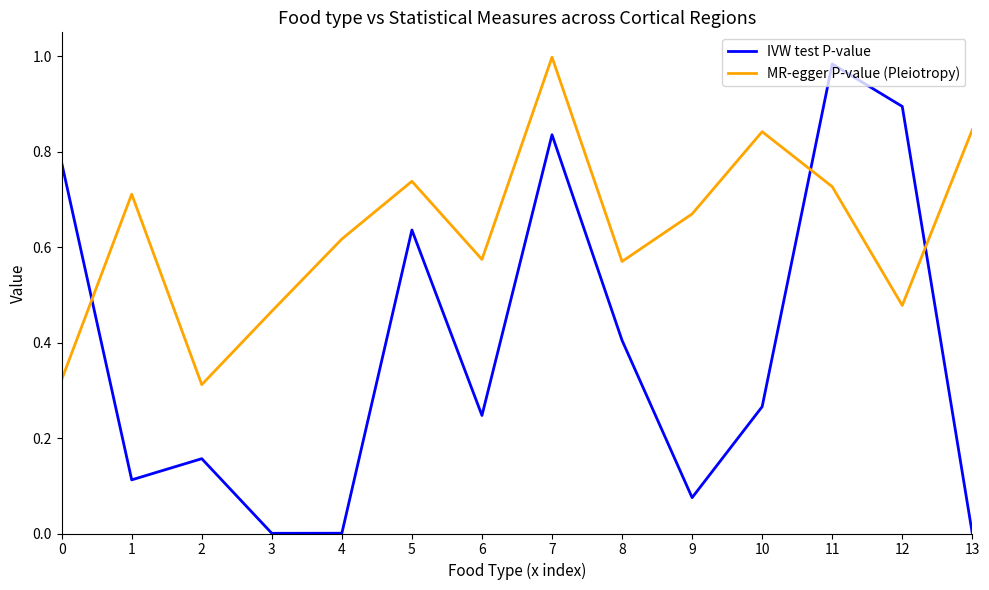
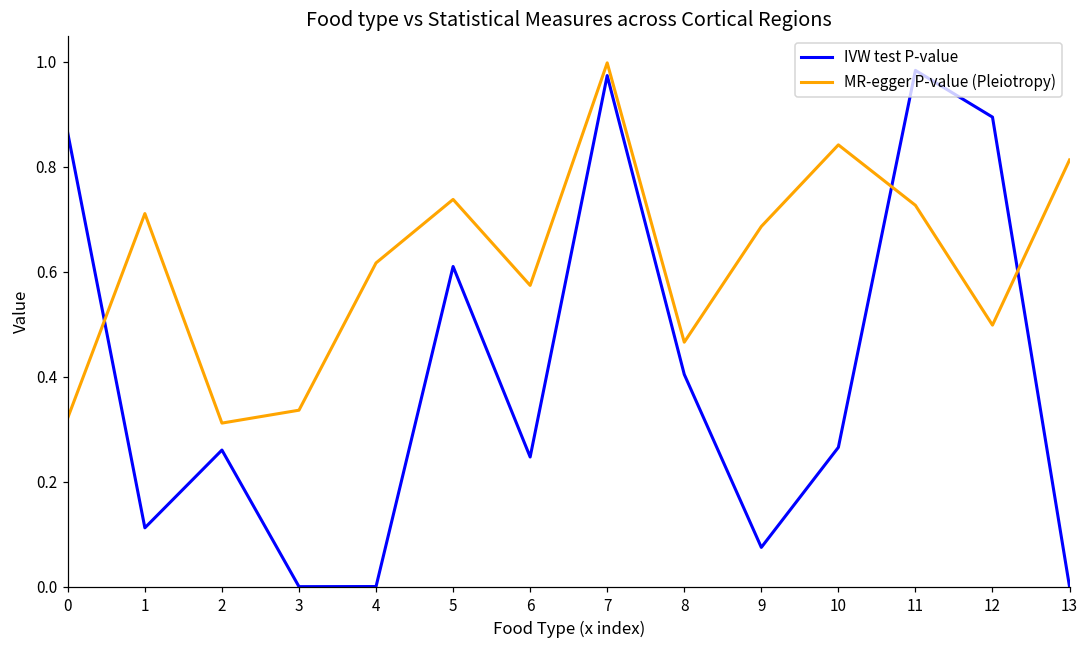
IVW test P-value, 0: 0.78 -> 0.86
IVW test P-value, 2: 0.16 -> 0.26
MR-egger P-value (Pleiotropy), 3: 0.47 -> 0.34
IVW test P-value, 5: 0.64 -> 0.61
IVW test P-value, 7: 0.84 -> 0.97
MR-egger P-value (Pleiotropy), 8: 0.57 -> 0.47
MR-egger P-value (Pleiotropy), 9: 0.67 -> 0.69
MR-egger P-value (Pleiotropy), 12: 0.48 -> 0.50
MR-egger P-value (Pleiotropy), 13: 0.85 -> 0.81
